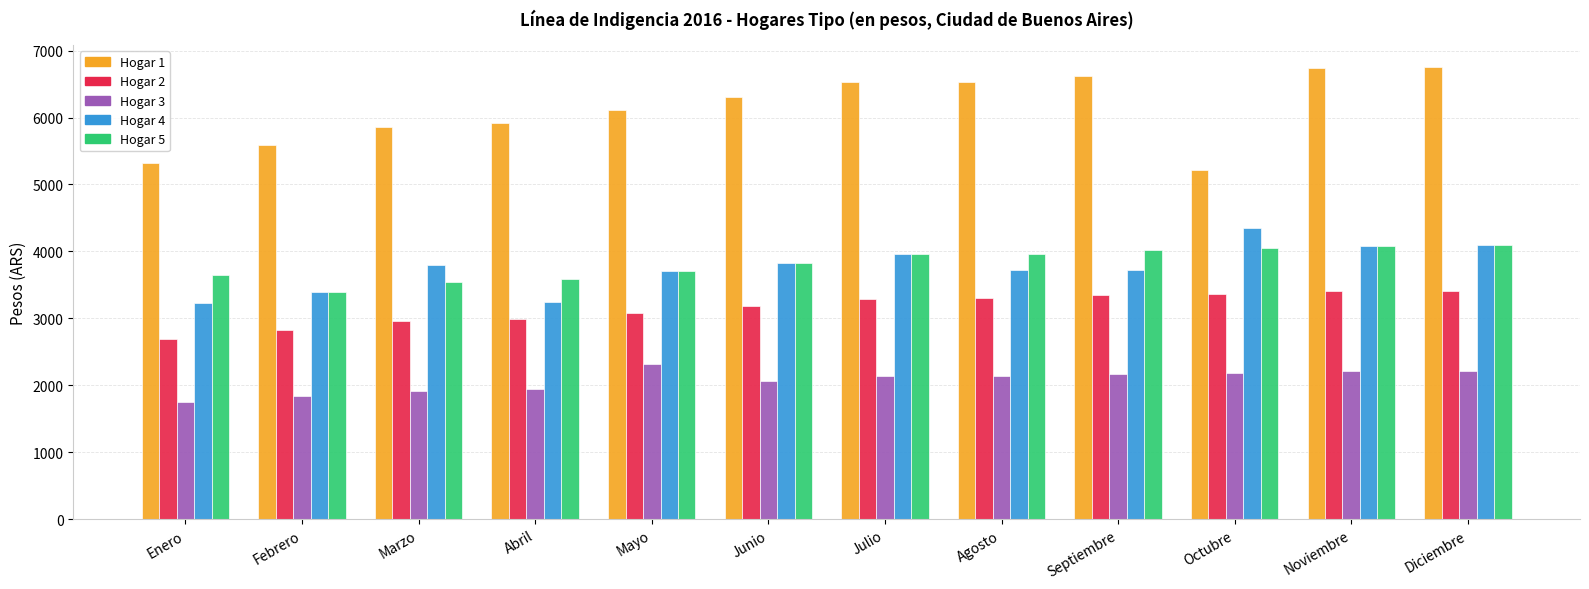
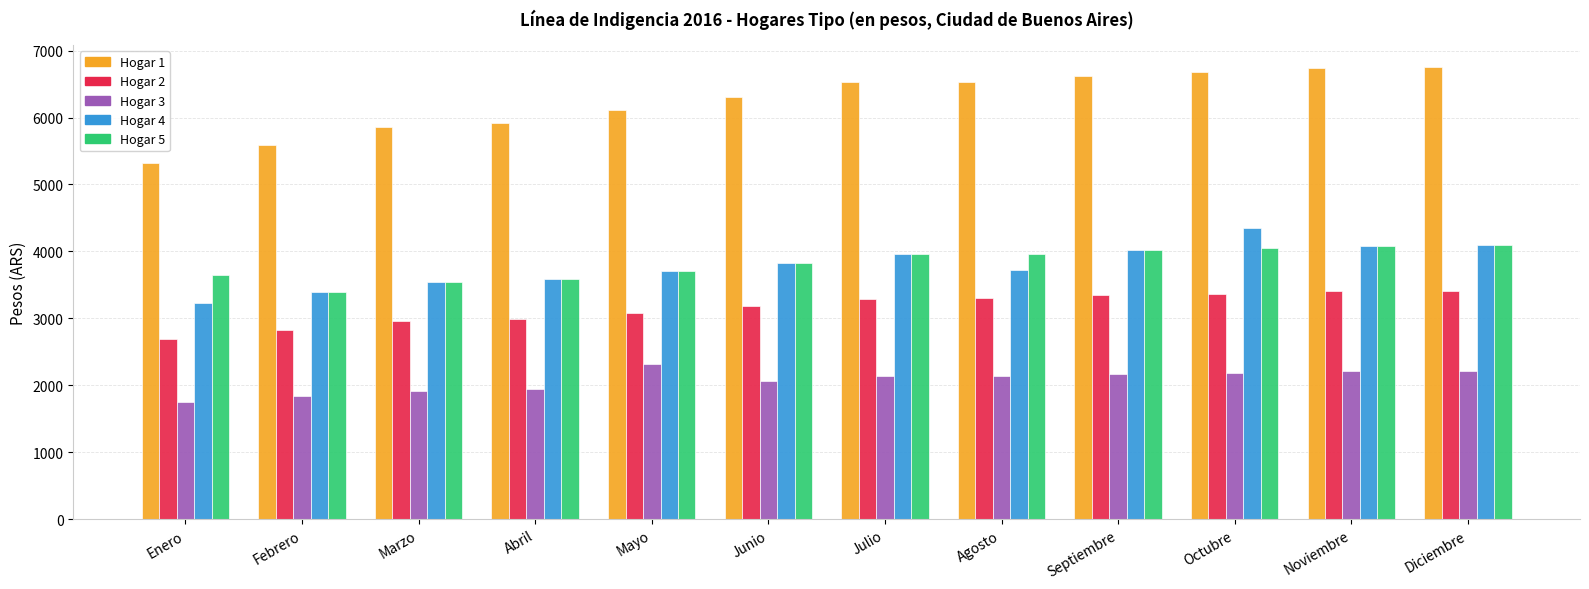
Hogar 4, Marzo: 3800 -> 3500
Hogar 4, Abril: 3200 -> 3600
Hogar 4, Septiembre: 3700 -> 4000
Hogar 1, Octubre: 5200 -> 6700
